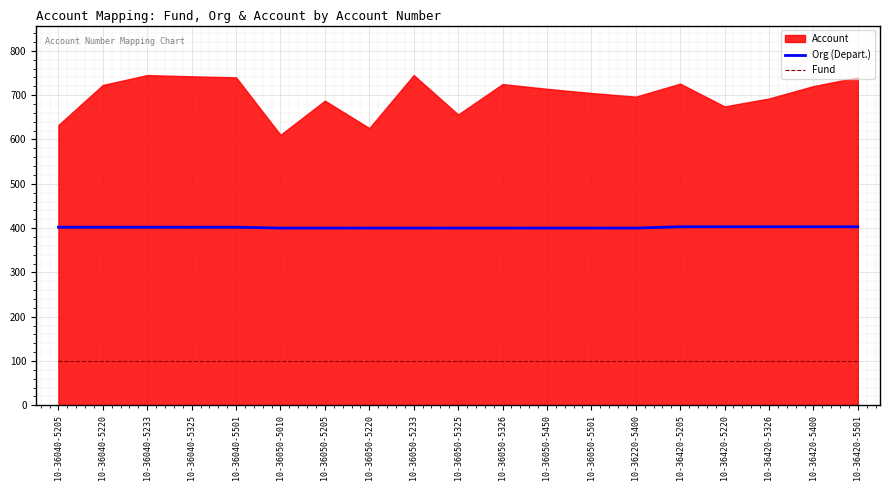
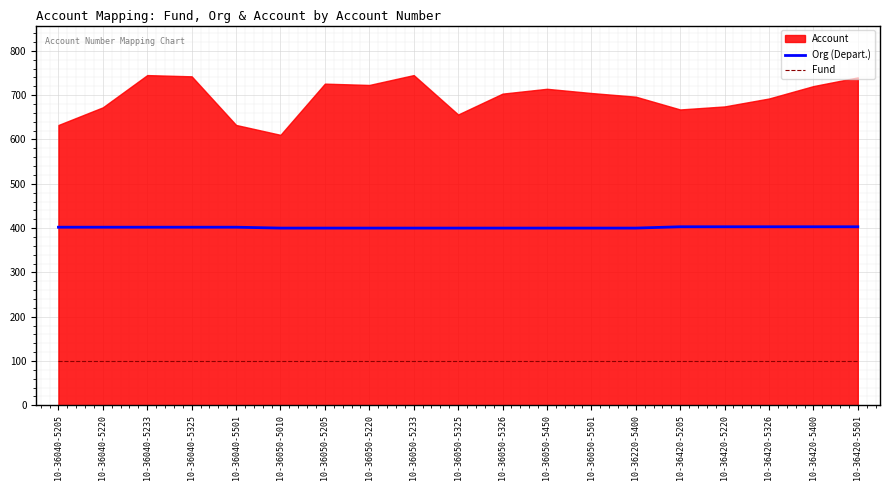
Account, 10-36040-5220: 720 -> 670
Account, 10-36040-5501: 740 -> 630
Account, 10-36050-5205: 690 -> 730
Account, 10-36050-5220: 630 -> 720
Account, 10-36050-5326: 730 -> 700
Account, 10-36420-5205: 730 -> 670
